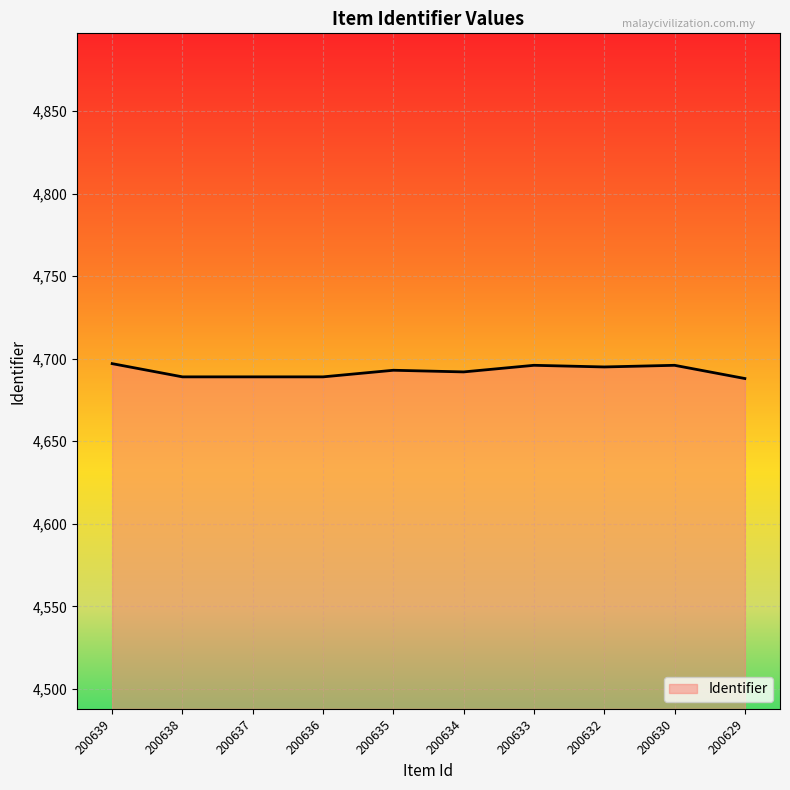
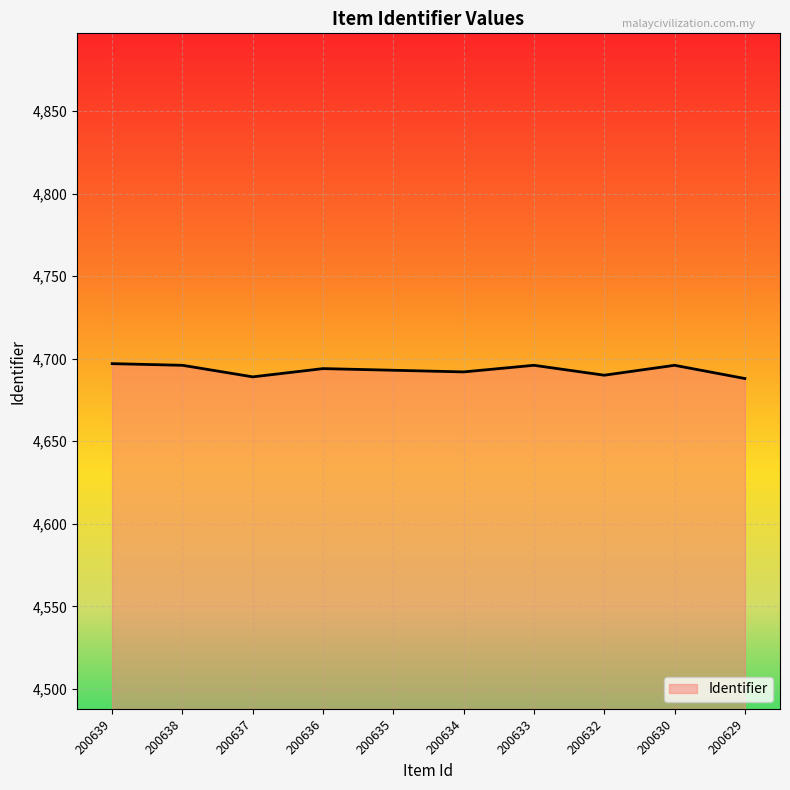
200638: 4,689 -> 4,696
200636: 4,689 -> 4,694
200632: 4,695 -> 4,690
